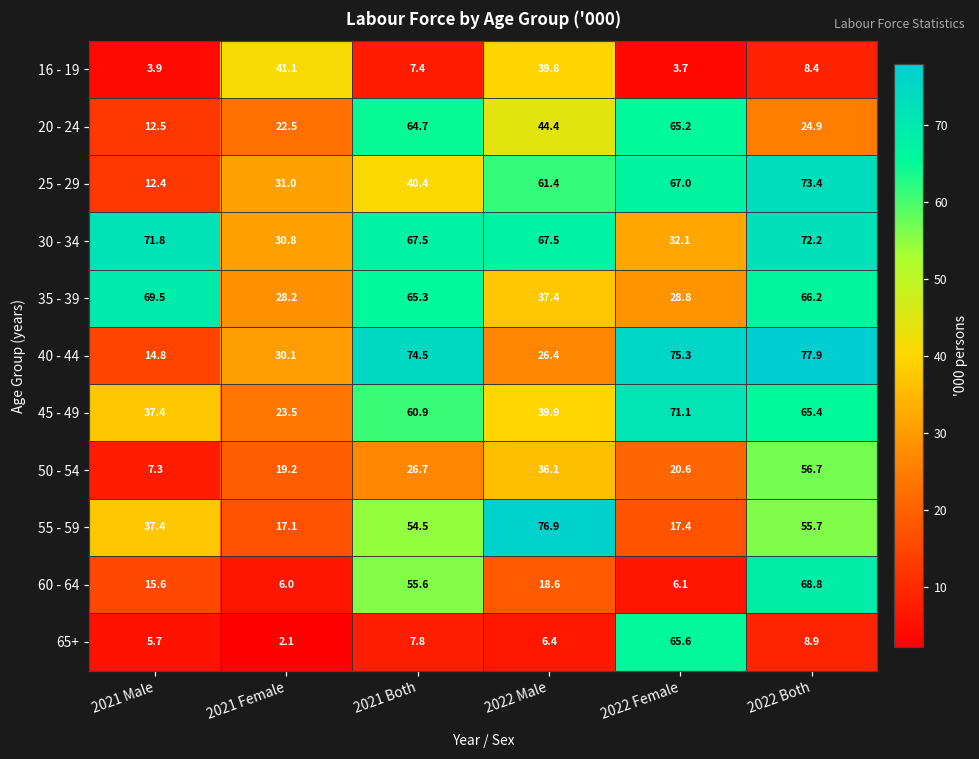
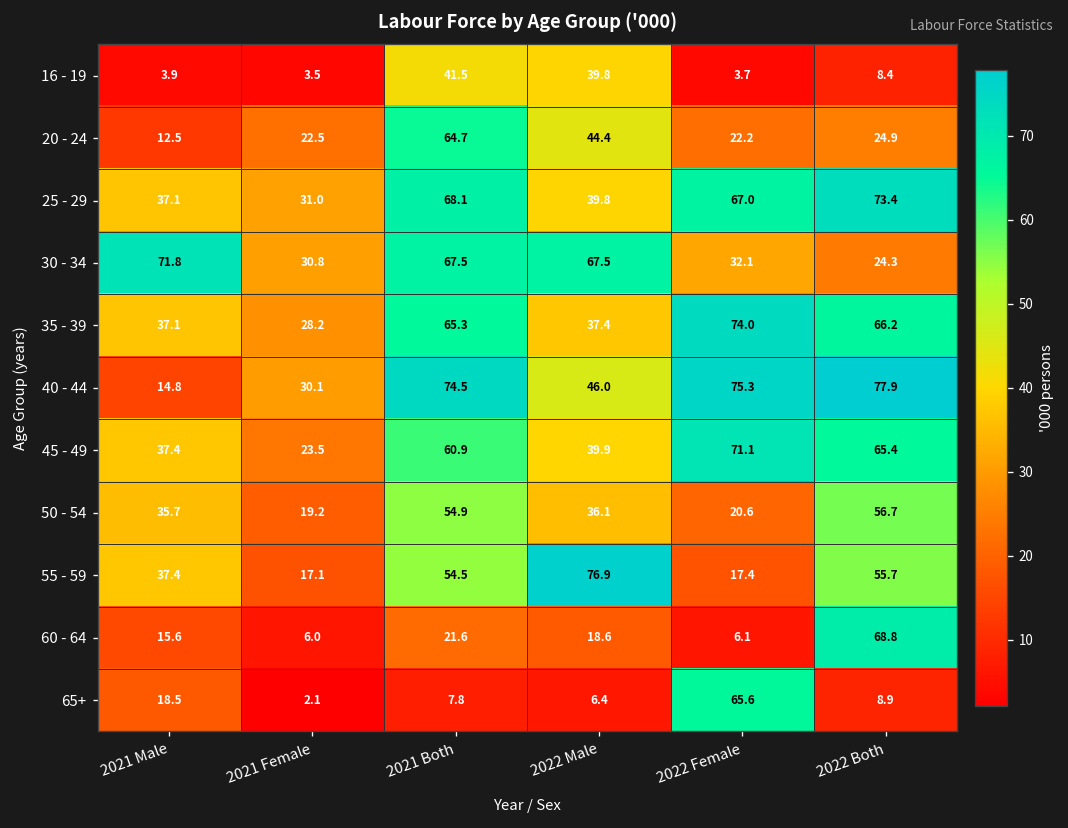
16 - 19, 2021 Female: 41.1 -> 3.5
16 - 19, 2021 Both: 7.4 -> 41.5
20 - 24, 2022 Female: 65.2 -> 22.2
25 - 29, 2021 Male: 12.4 -> 37.1
25 - 29, 2021 Both: 40.4 -> 68.1
25 - 29, 2022 Male: 61.4 -> 39.8
30 - 34, 2022 Both: 72.2 -> 24.3
35 - 39, 2021 Male: 69.5 -> 37.1
35 - 39, 2022 Female: 28.8 -> 74.0
40 - 44, 2022 Male: 26.4 -> 46.0
50 - 54, 2021 Male: 7.3 -> 35.7
50 - 54, 2021 Both: 26.7 -> 54.9
60 - 64, 2021 Both: 55.6 -> 21.6
65+, 2021 Male: 5.7 -> 18.5
